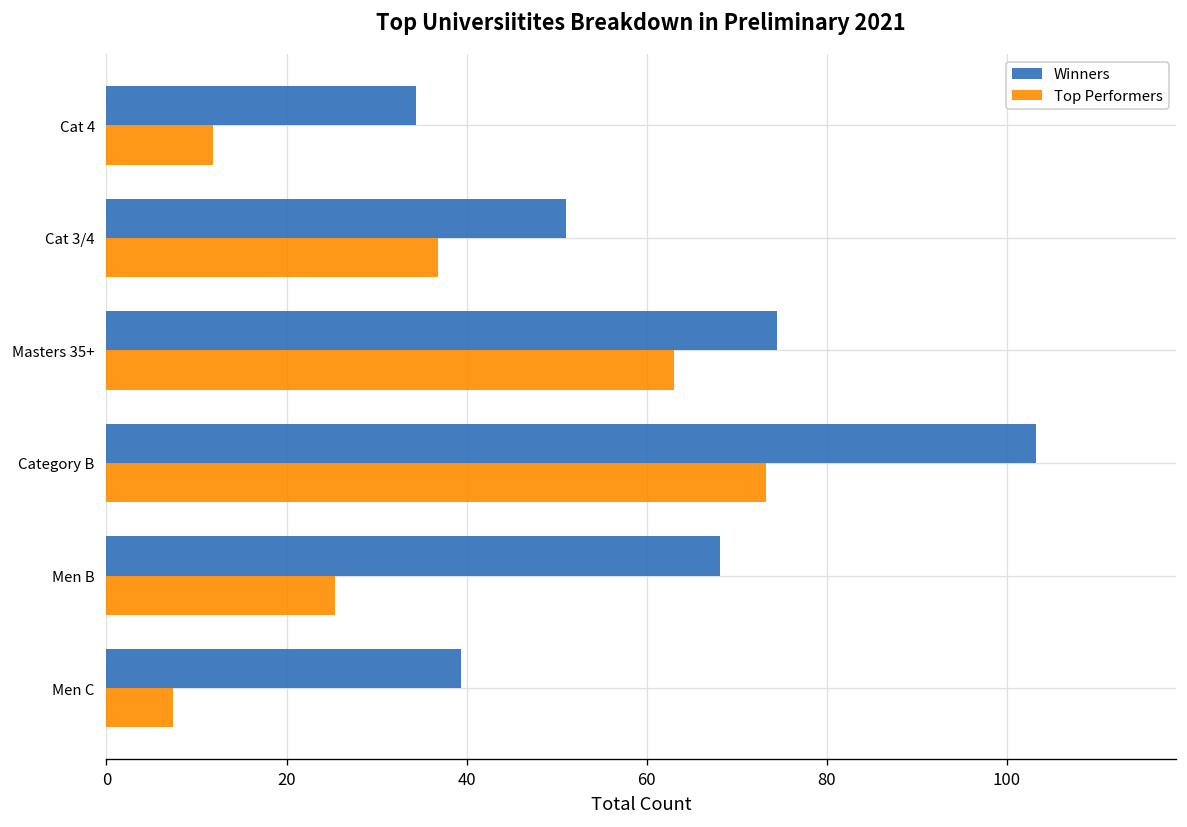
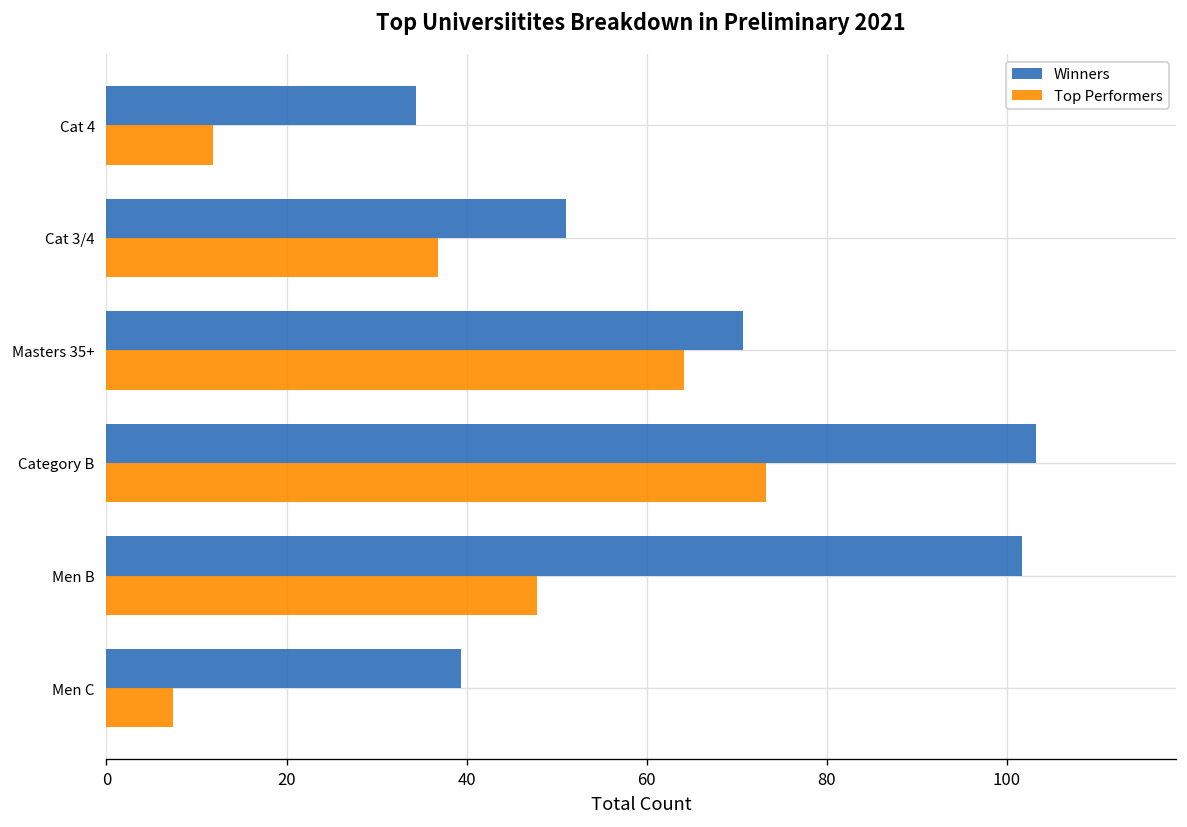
Winners, Masters 35+: 75 -> 71
Top Performers, Masters 35+: 63 -> 64
Winners, Men B: 68 -> 102
Top Performers, Men B: 25 -> 48
